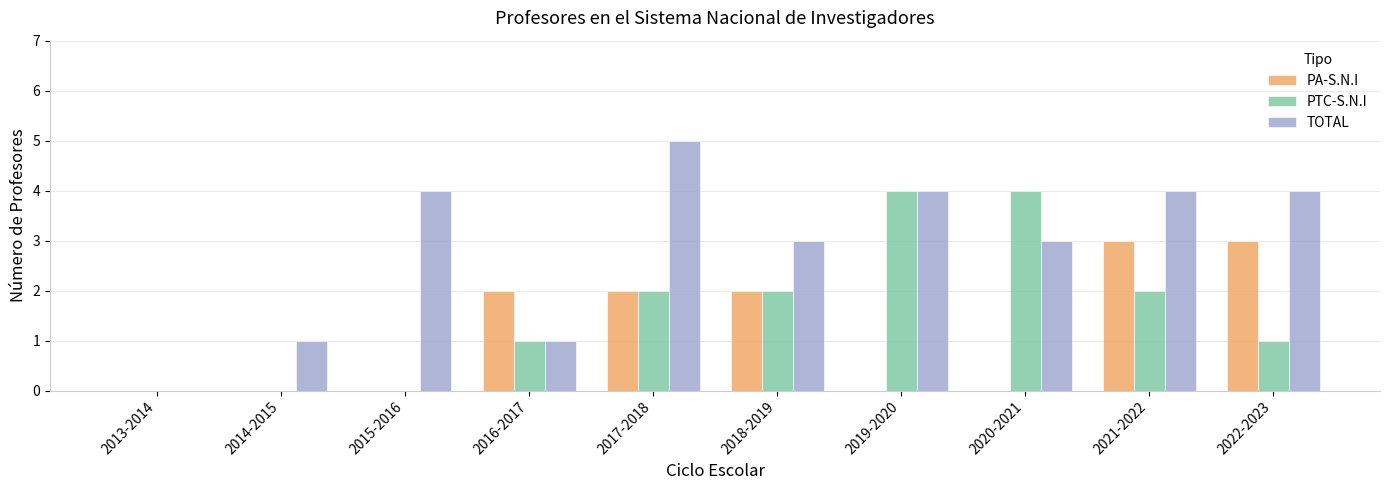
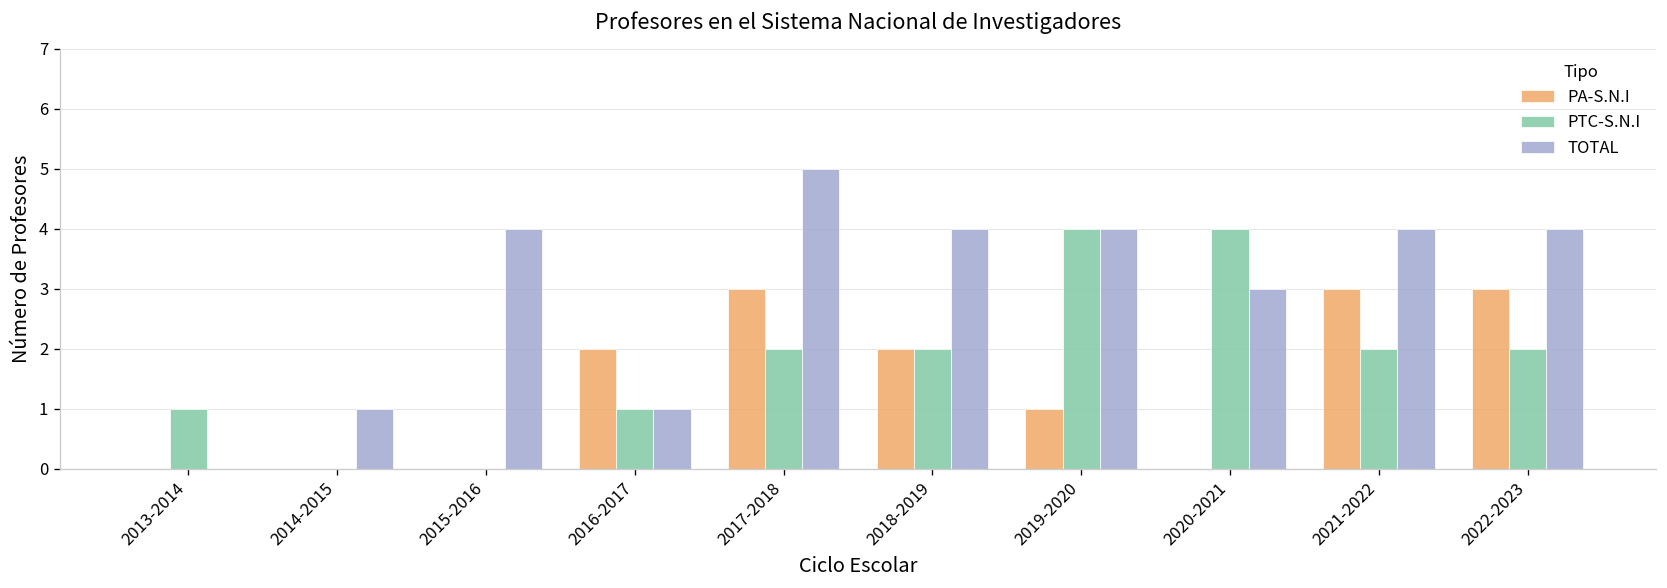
PTC-S.N.I, 2013-2014: 0 -> 1
PA-S.N.I, 2017-2018: 2 -> 3
TOTAL, 2018-2019: 3 -> 4
PA-S.N.I, 2019-2020: 0 -> 1
PTC-S.N.I, 2022-2023: 1 -> 2
